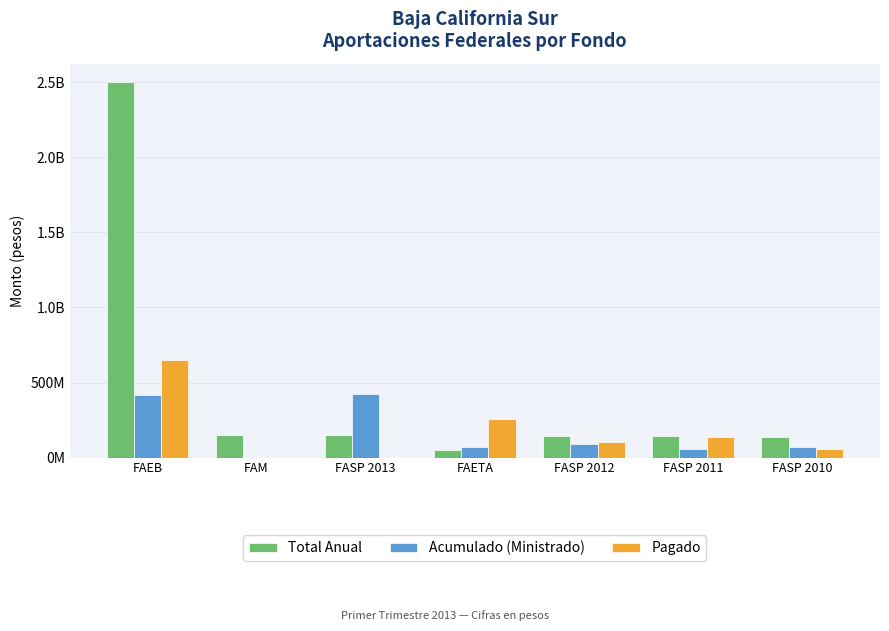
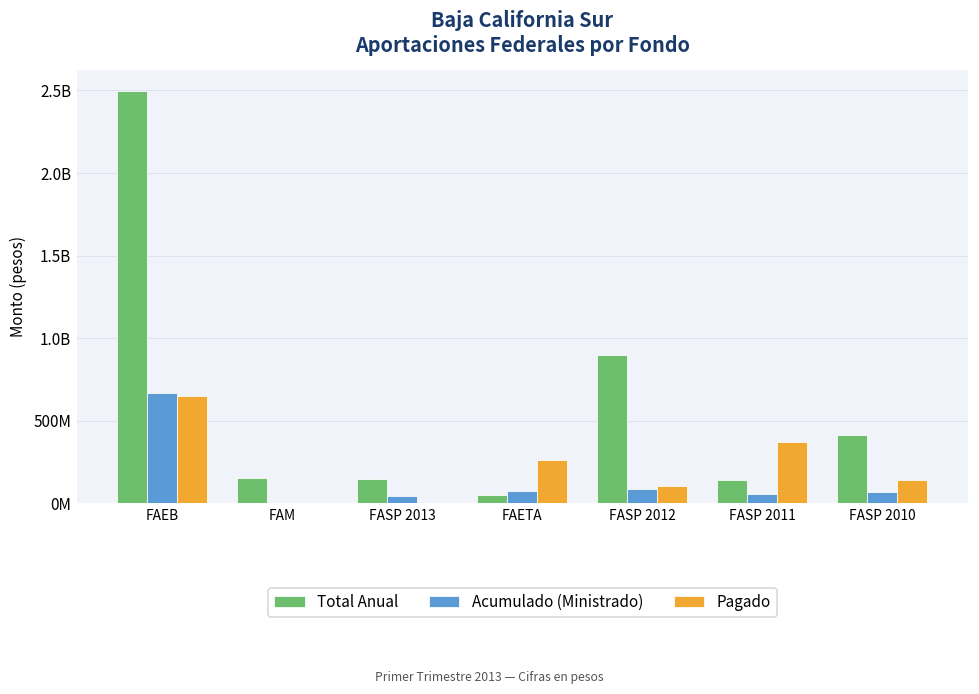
Acumulado (Ministrado), FAEB: 420000000 -> 670000000
Acumulado (Ministrado), FASP 2013: 430000000 -> 40000000
Total Anual, FASP 2012: 150000000 -> 900000000
Pagado, FASP 2011: 140000000 -> 370000000
Total Anual, FASP 2010: 140000000 -> 420000000
Pagado, FASP 2010: 60000000 -> 140000000
